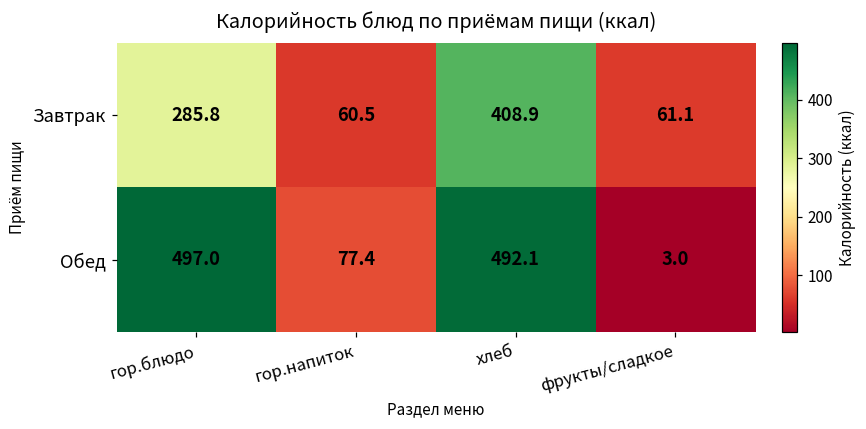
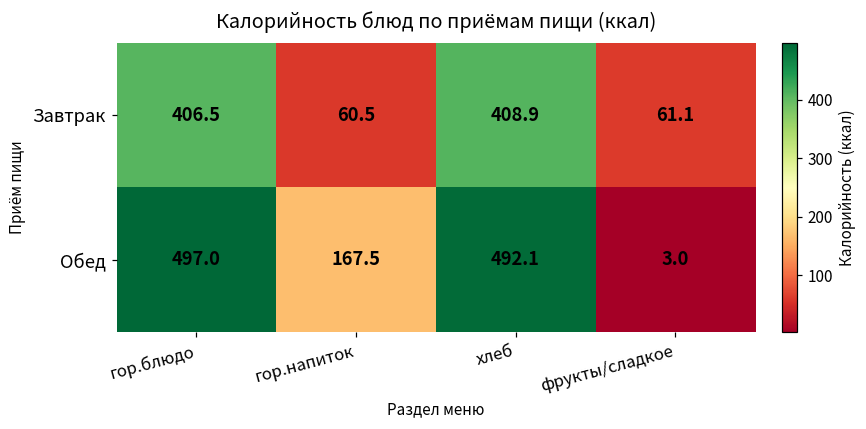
Завтрак, гор.блюдо: 285.8 -> 406.5
Обед, гор.напиток: 77.4 -> 167.5
